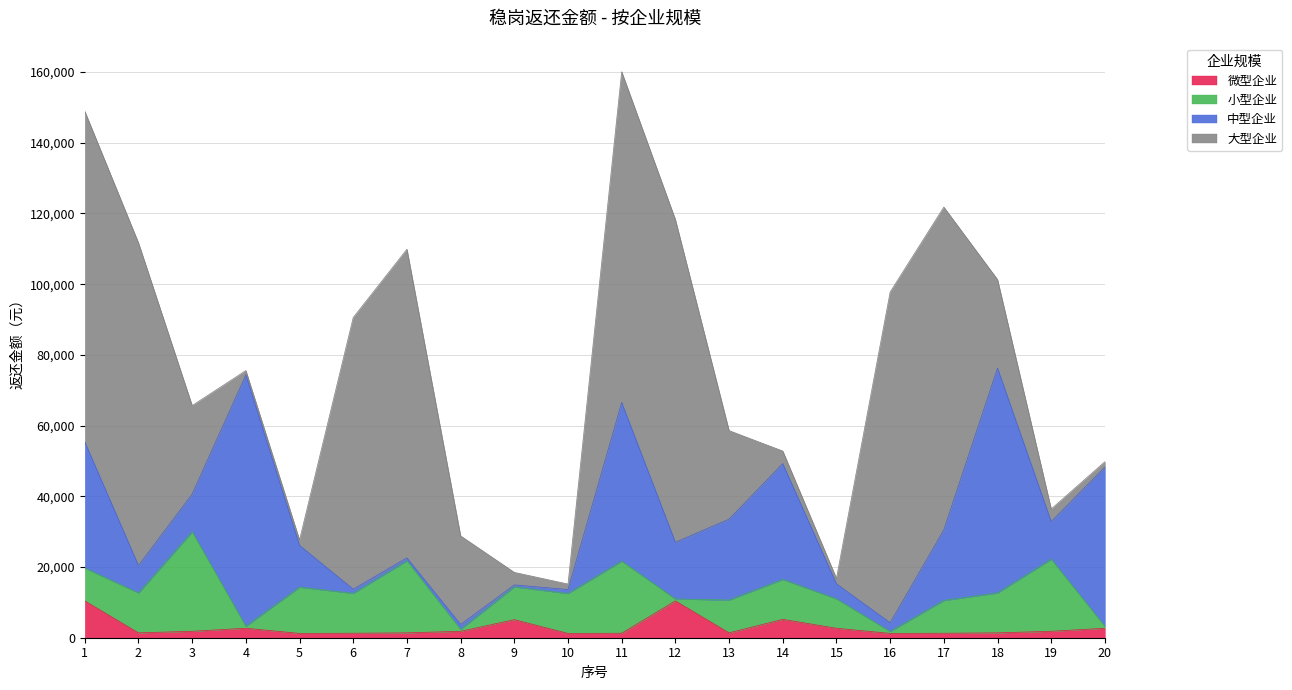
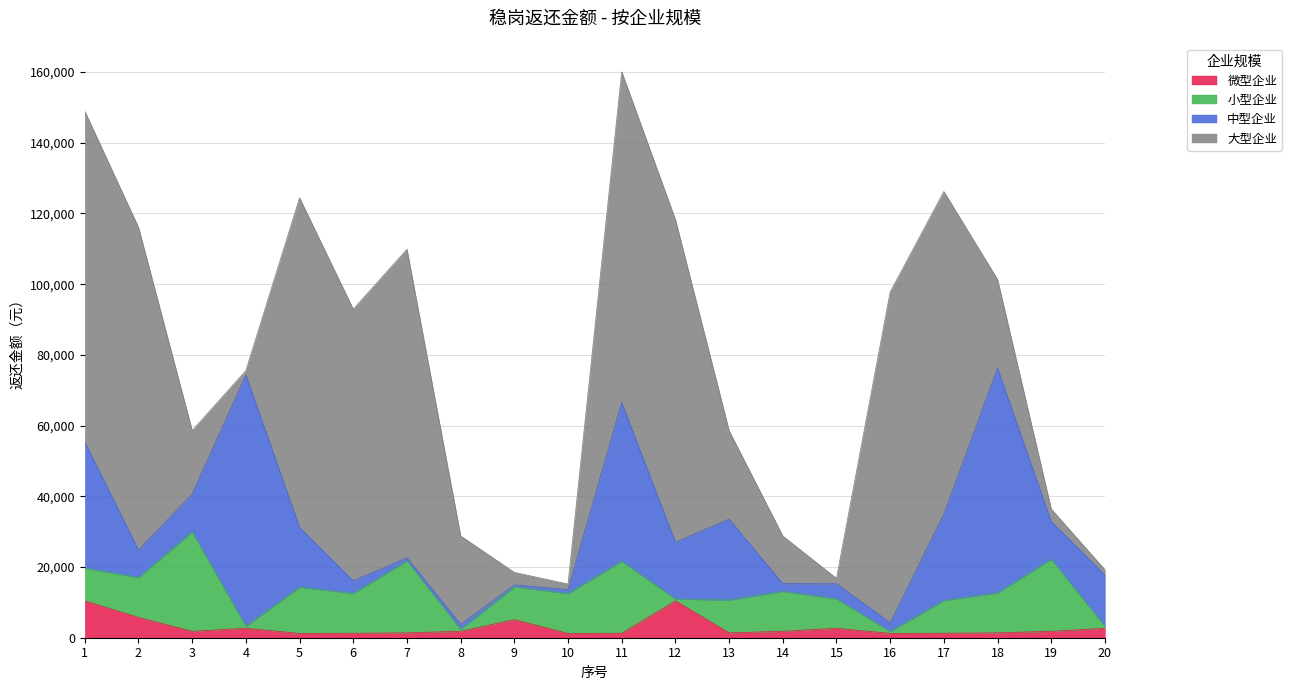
微型企业, 2: 1,000 -> 6,000
大型企业, 3: 25,000 -> 18,000
中型企业, 5: 12,000 -> 17,000
大型企业, 5: 2,000 -> 93,000
中型企业, 6: 1,000 -> 4,000
微型企业, 14: 5,000 -> 2,000
中型企业, 14: 33,000 -> 2,000
大型企业, 14: 4,000 -> 13,000
中型企业, 17: 20,000 -> 24,000
中型企业, 20: 45,000 -> 14,000
